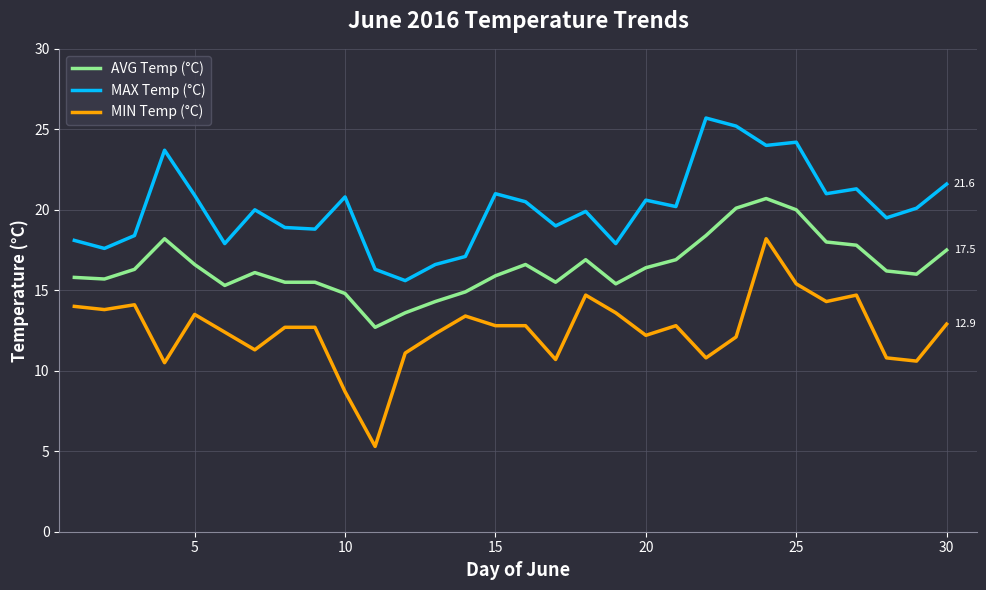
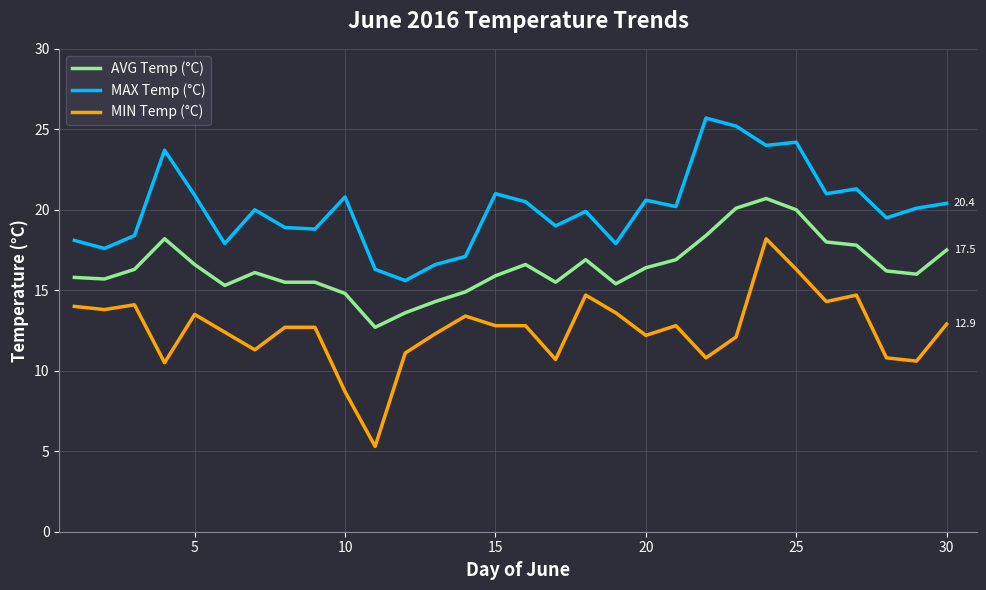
MIN Temp (°C), 25: 15.4 -> 16.3
MAX Temp (°C), 30: 21.6 -> 20.4
